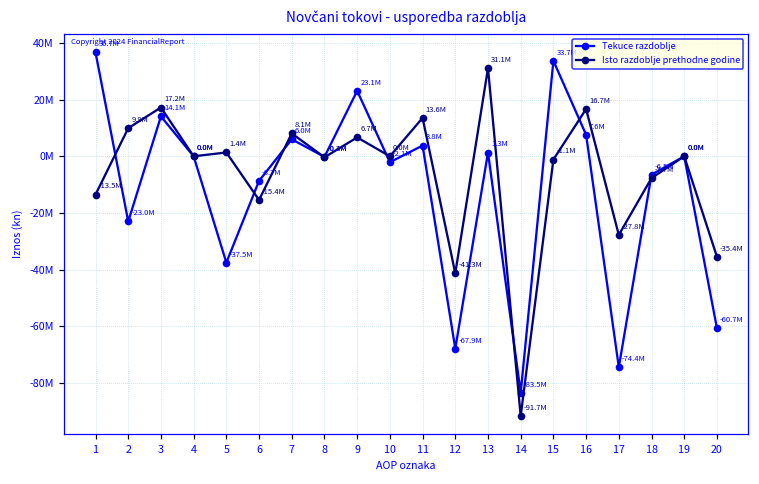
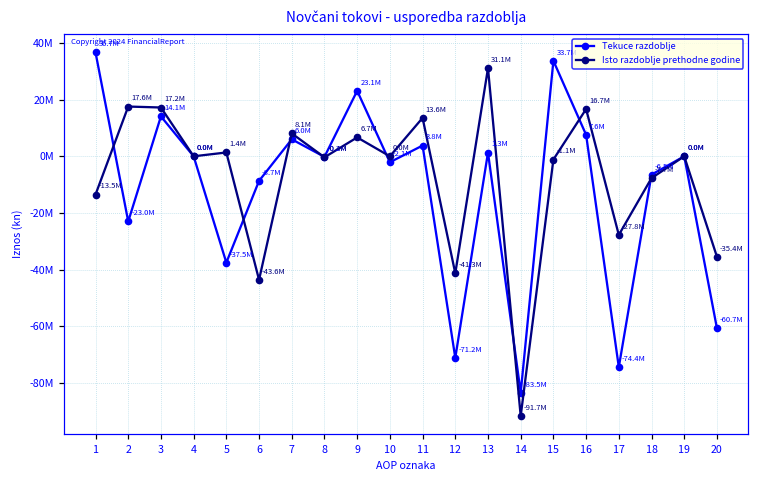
Isto razdoblje prethodne godine, 2: 9.9M -> 17.6M
Isto razdoblje prethodne godine, 6: -15.4M -> -43.6M
Tekuce razdoblje, 12: -67.9M -> -71.2M
